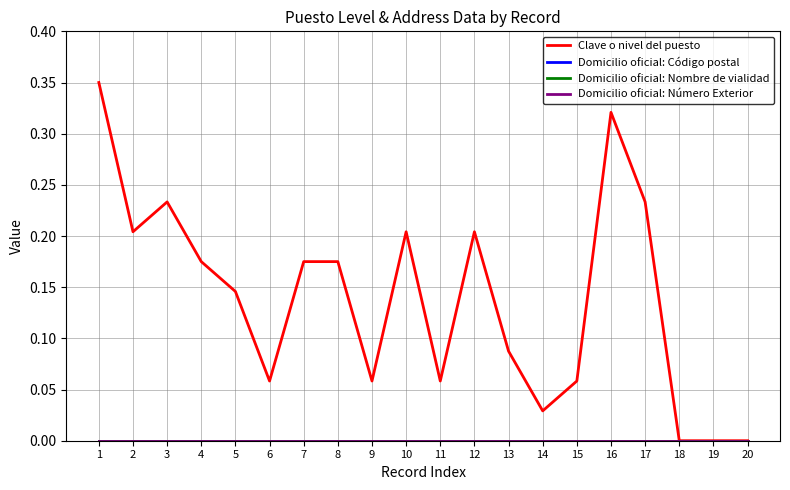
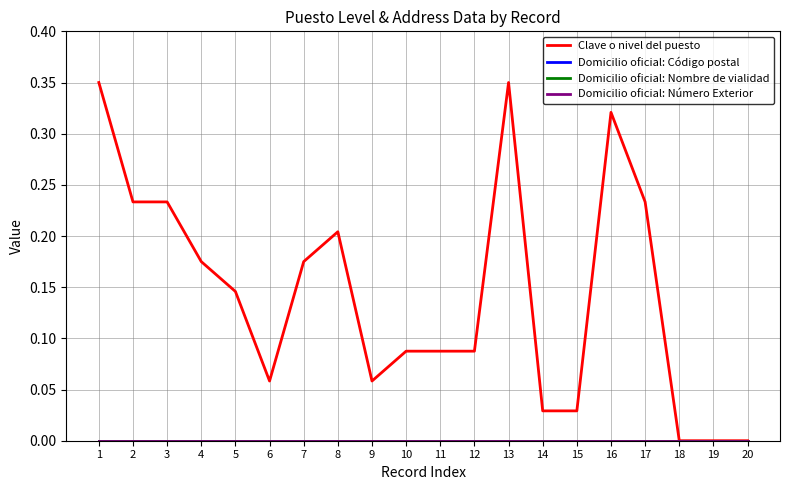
Clave o nivel del puesto, 2: 0.204 -> 0.233
Clave o nivel del puesto, 8: 0.175 -> 0.204
Clave o nivel del puesto, 10: 0.204 -> 0.088
Clave o nivel del puesto, 11: 0.058 -> 0.088
Clave o nivel del puesto, 12: 0.204 -> 0.088
Clave o nivel del puesto, 13: 0.088 -> 0.350
Clave o nivel del puesto, 15: 0.058 -> 0.029
